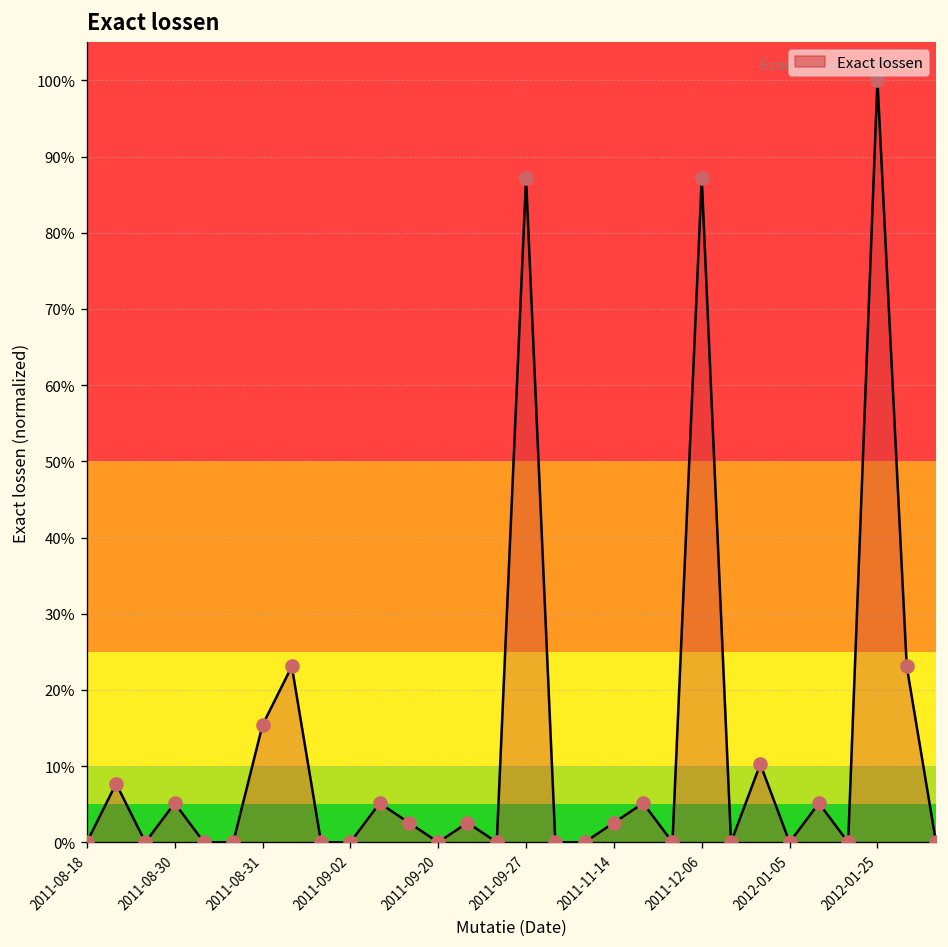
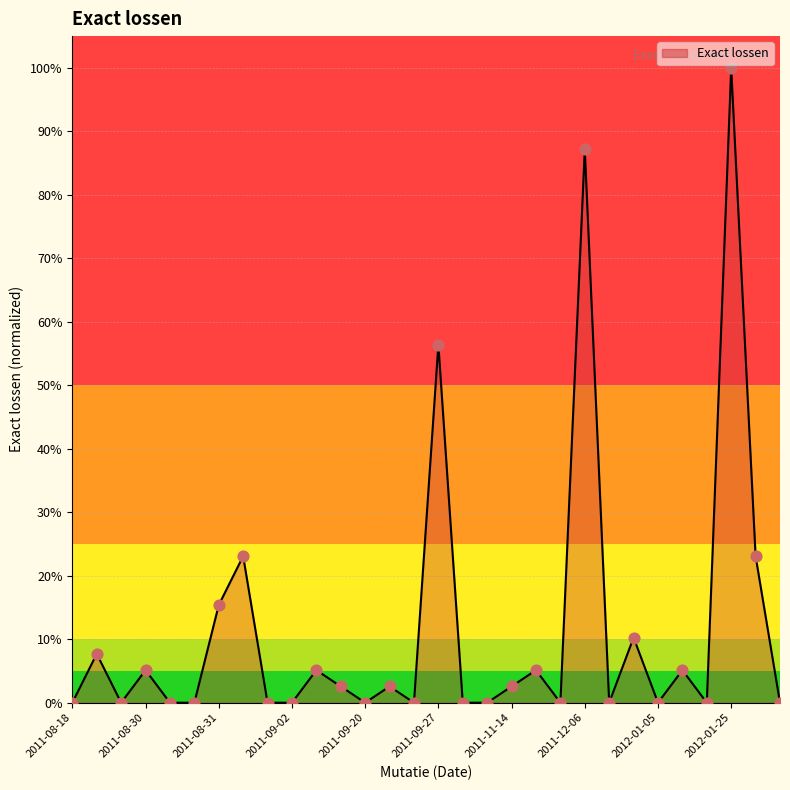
2011-09-27: 87% -> 56%
